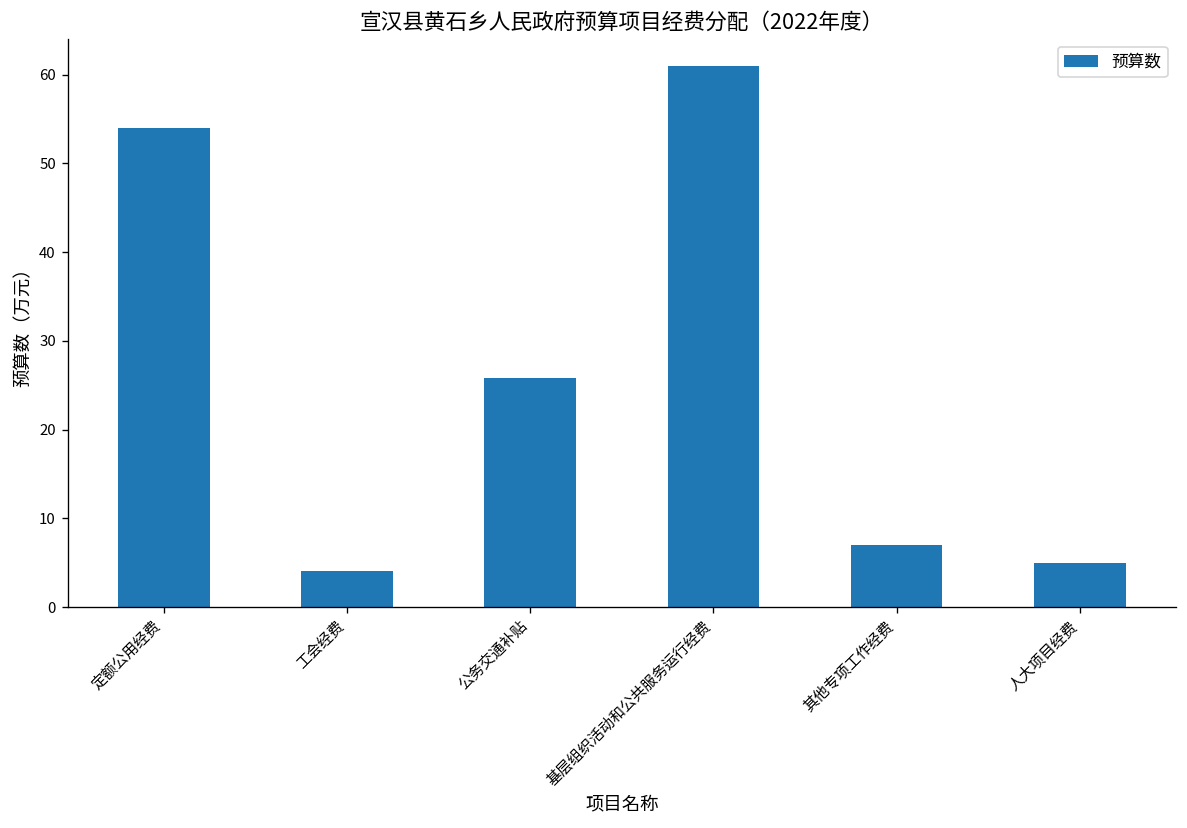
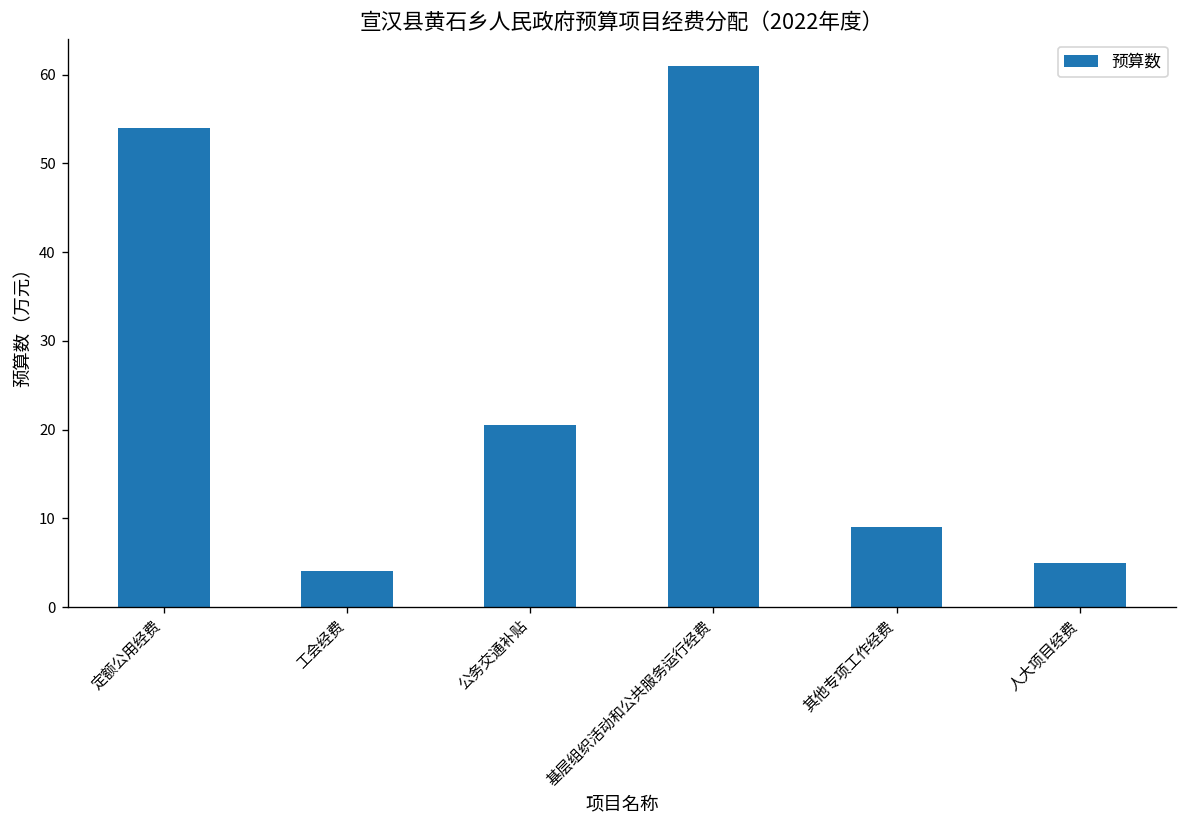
公务交通补贴: 26 -> 21
其他专项工作经费: 7 -> 9
